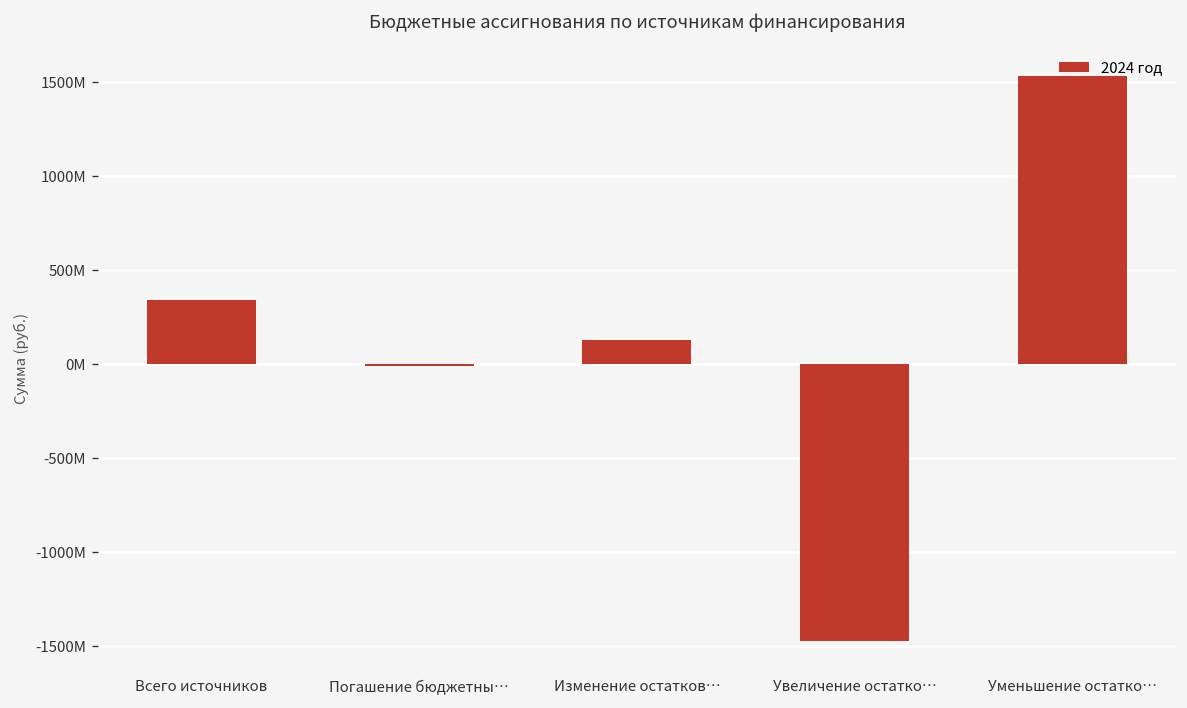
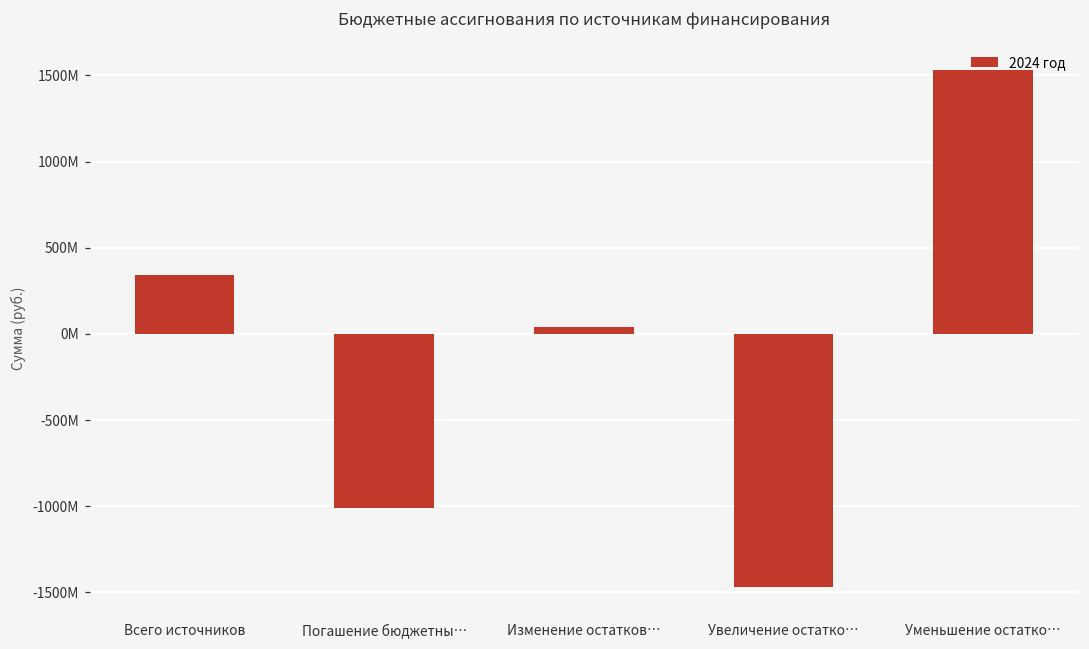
Погашение бюджетны…: -10000000 -> -1010000000
Изменение остатков…: 130000000 -> 40000000
